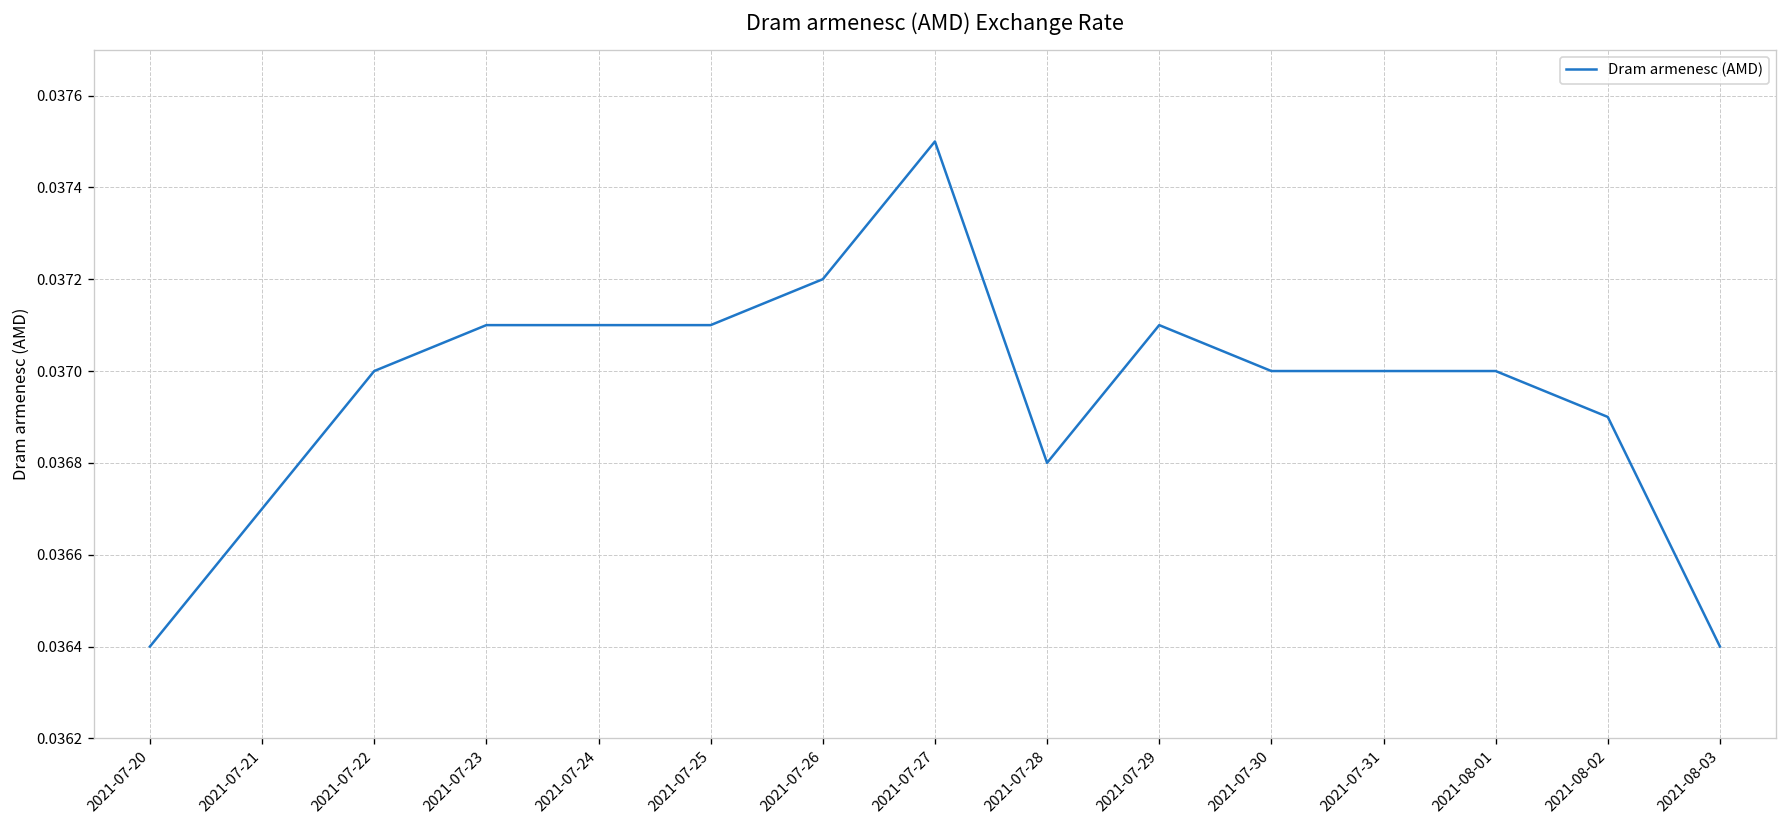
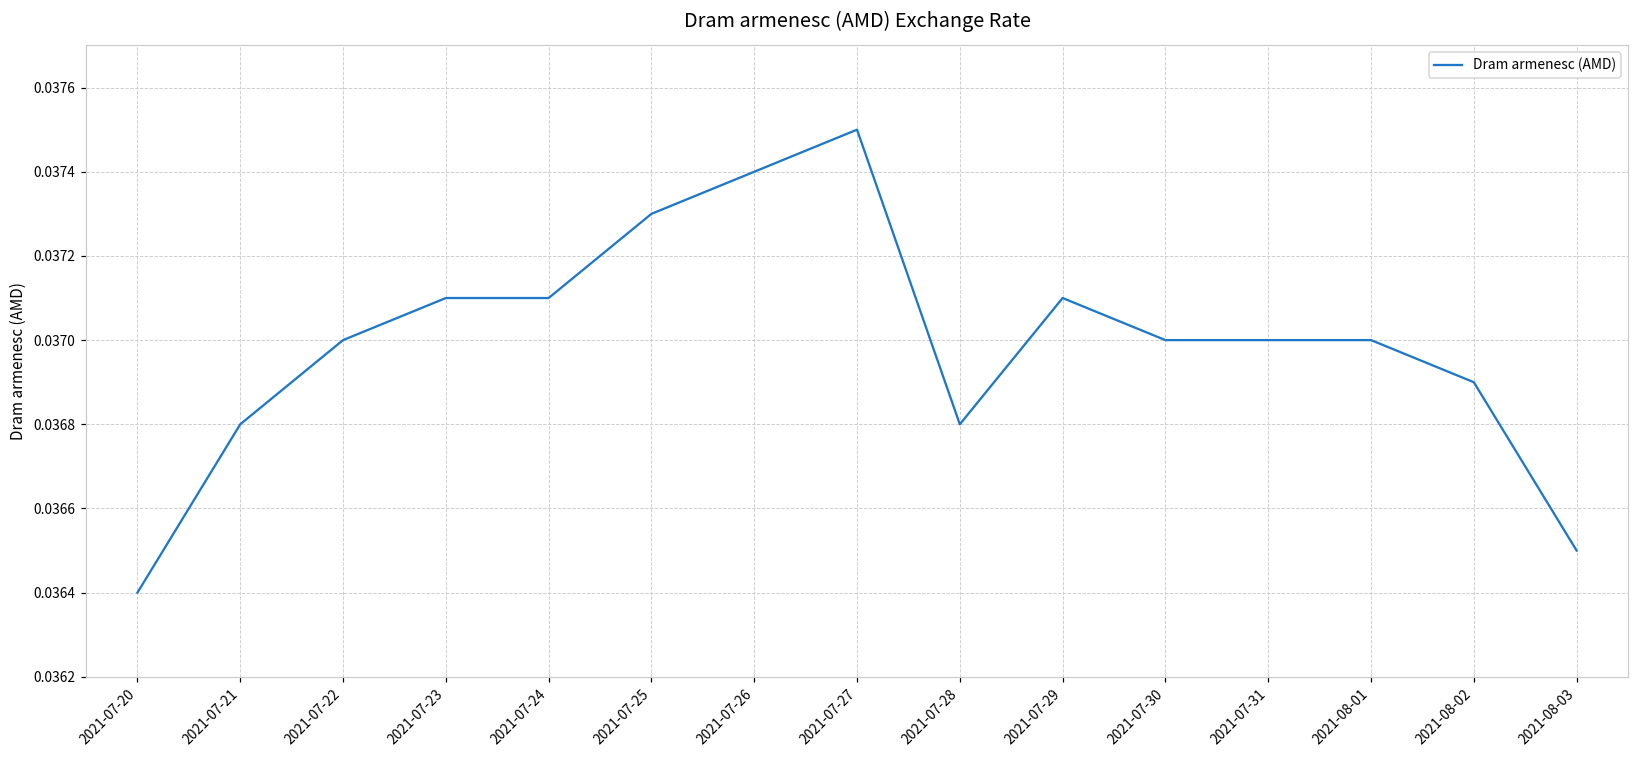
2021-07-21: 0.0367 -> 0.0368
2021-07-25: 0.0371 -> 0.0373
2021-07-26: 0.0372 -> 0.0374
2021-08-03: 0.0364 -> 0.0365
